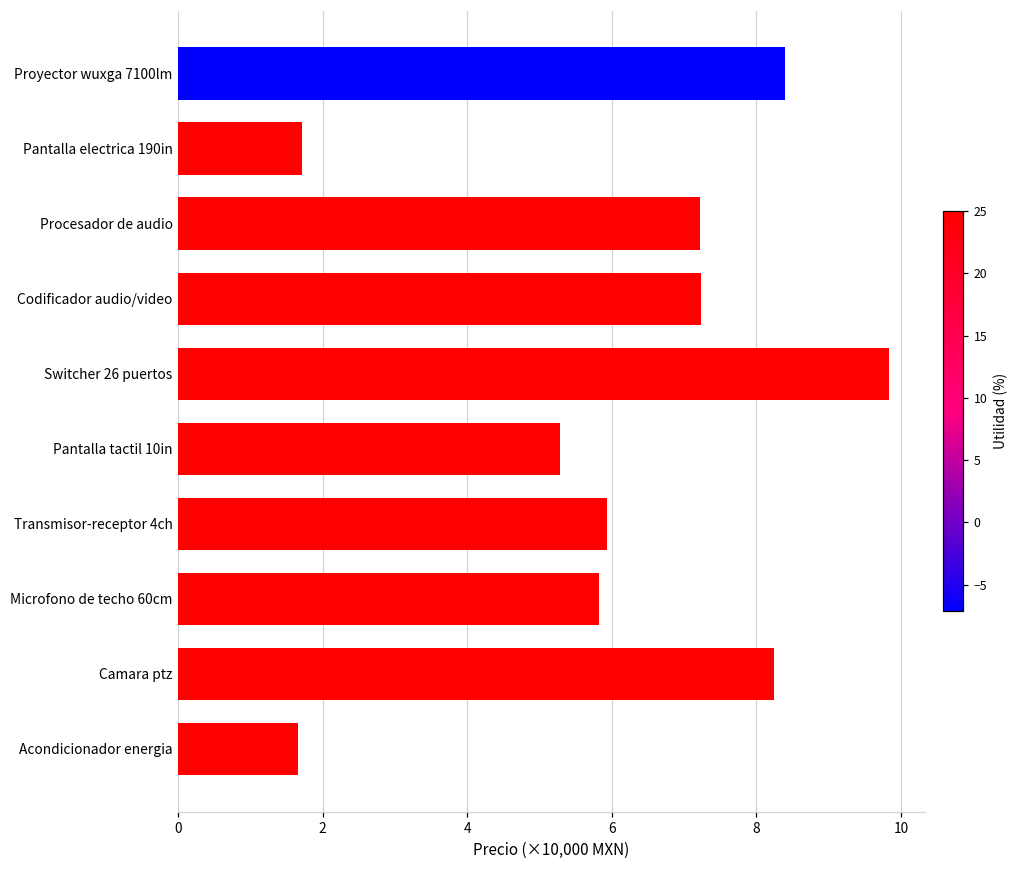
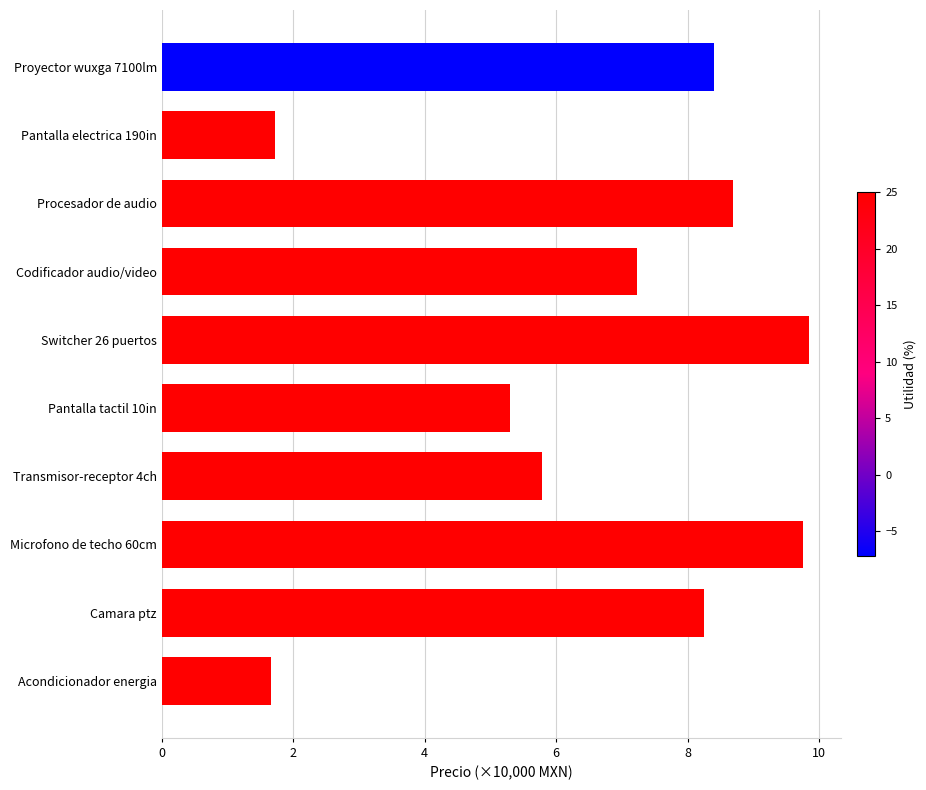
Procesador de audio: 7.2 -> 8.7
Transmisor-receptor 4ch: 5.9 -> 5.8
Microfono de techo 60cm: 5.8 -> 9.8
